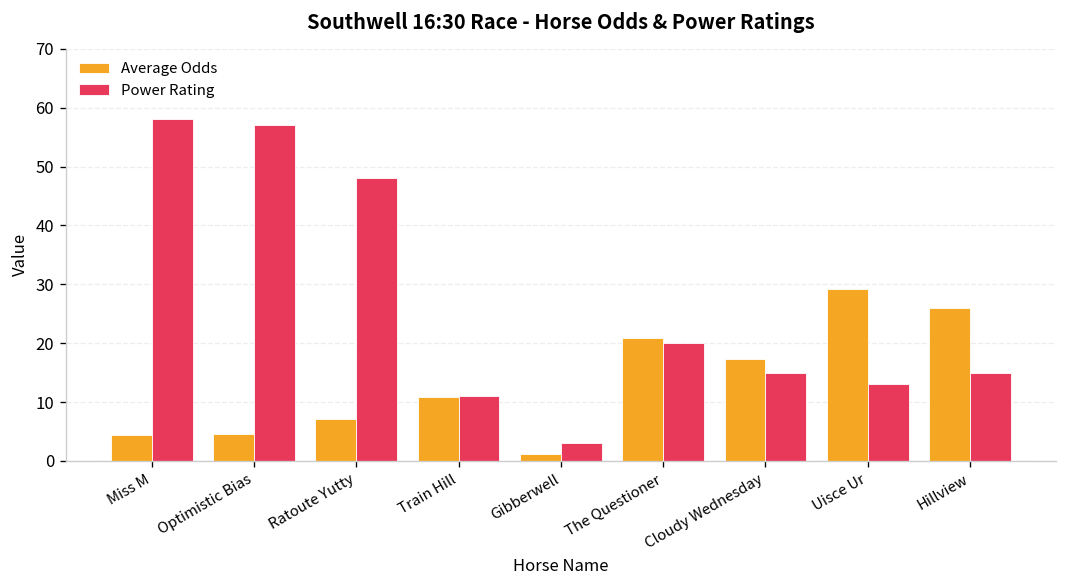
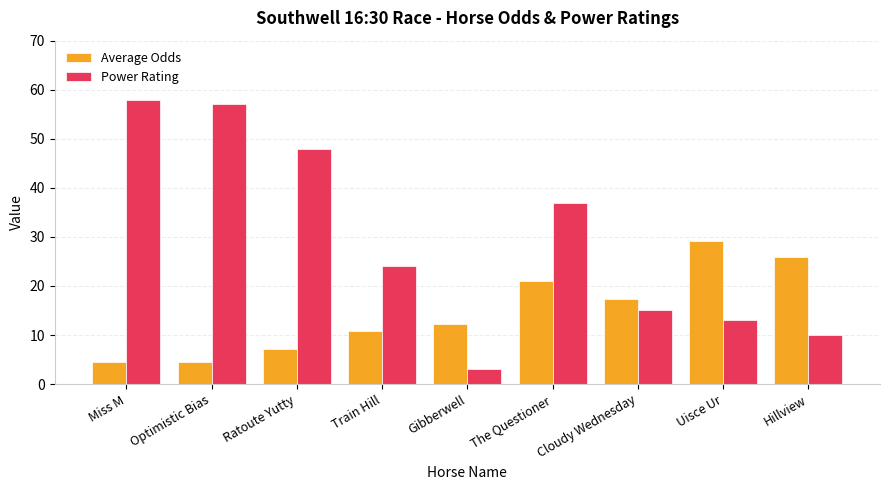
Power Rating, Train Hill: 11 -> 24
Average Odds, Gibberwell: 1 -> 12
Power Rating, The Questioner: 20 -> 37
Power Rating, Hillview: 15 -> 10
